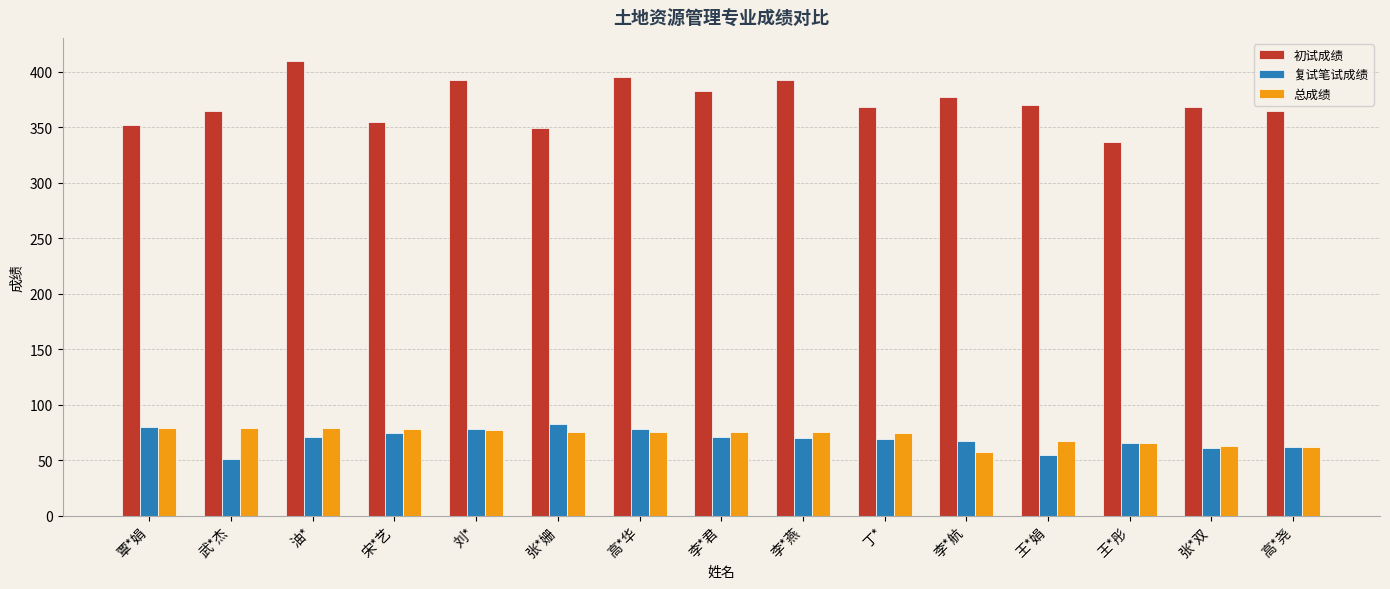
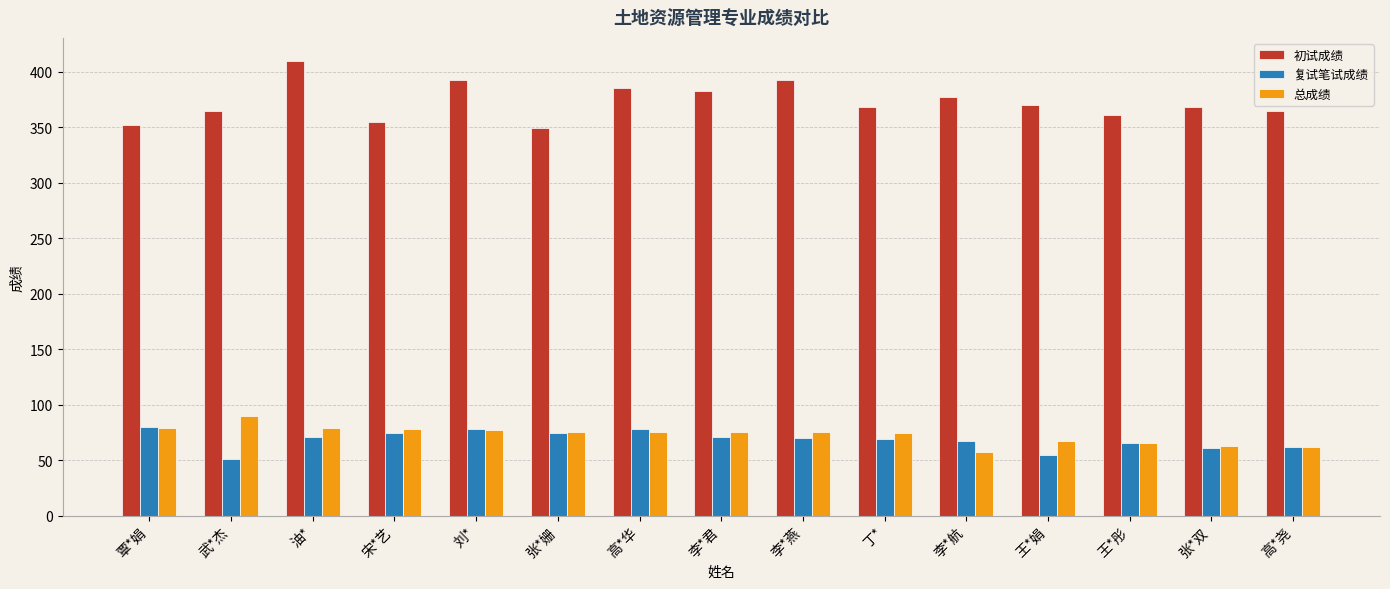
总成绩, 武*杰: 79 -> 90
复试笔试成绩, 张*姗: 83 -> 74
初试成绩, 高*华: 395 -> 385
初试成绩, 王*彤: 337 -> 361
